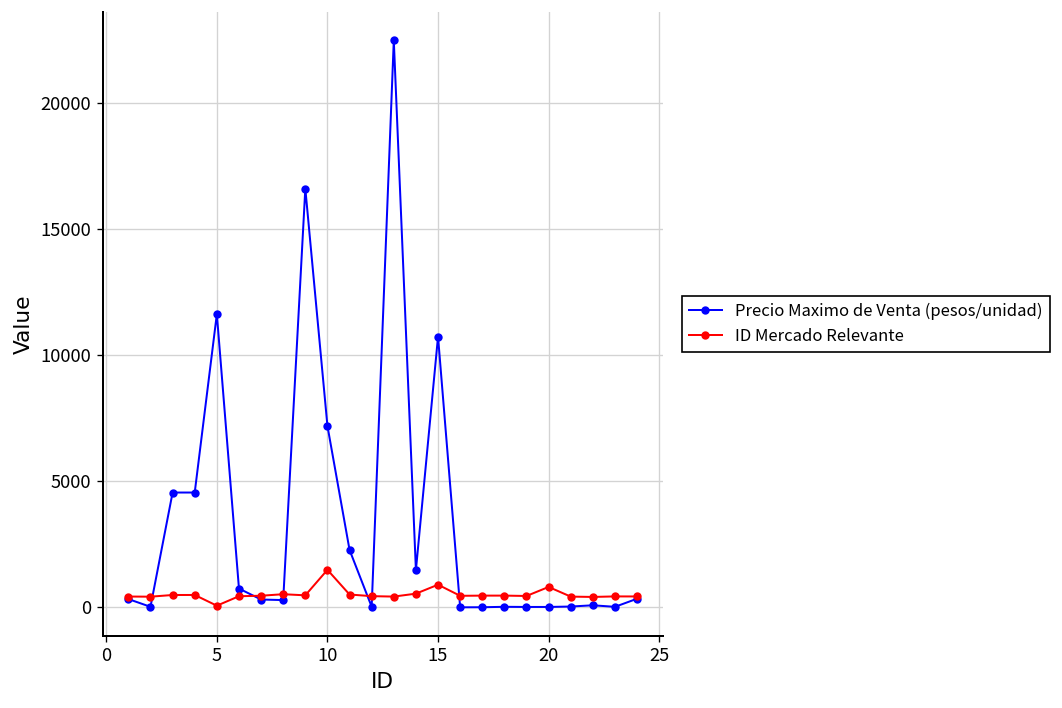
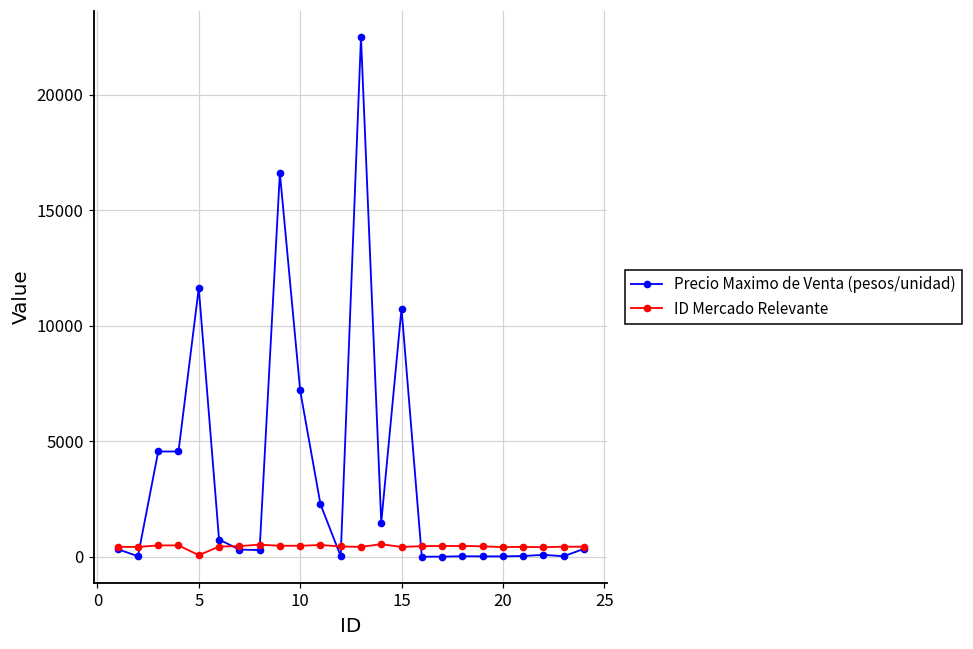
ID Mercado Relevante, 10: 1500 -> 500
ID Mercado Relevante, 15: 900 -> 400
ID Mercado Relevante, 20: 800 -> 400
